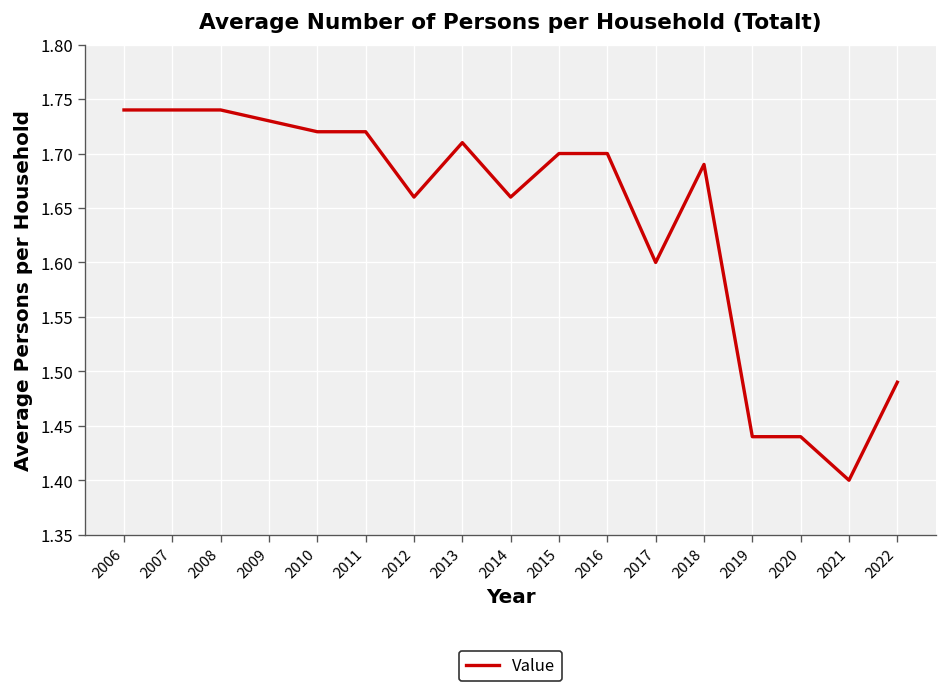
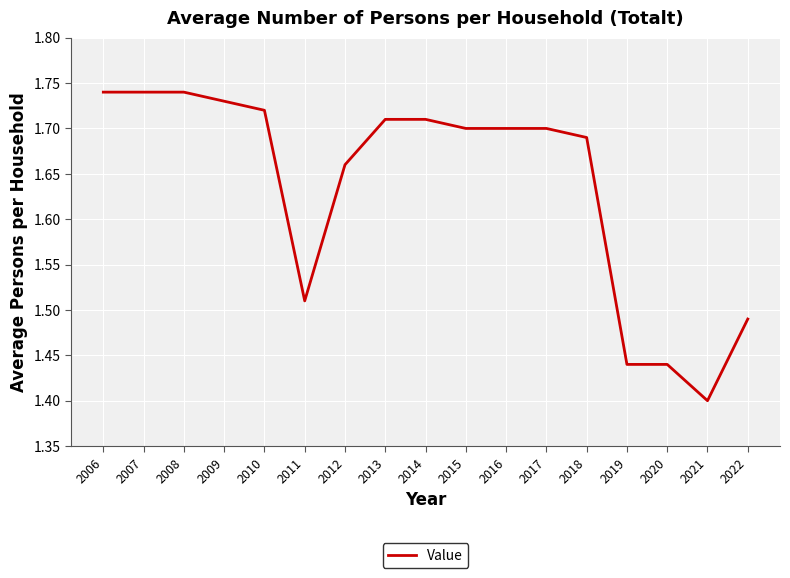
2011: 1.72 -> 1.51
2014: 1.66 -> 1.71
2017: 1.6 -> 1.7
